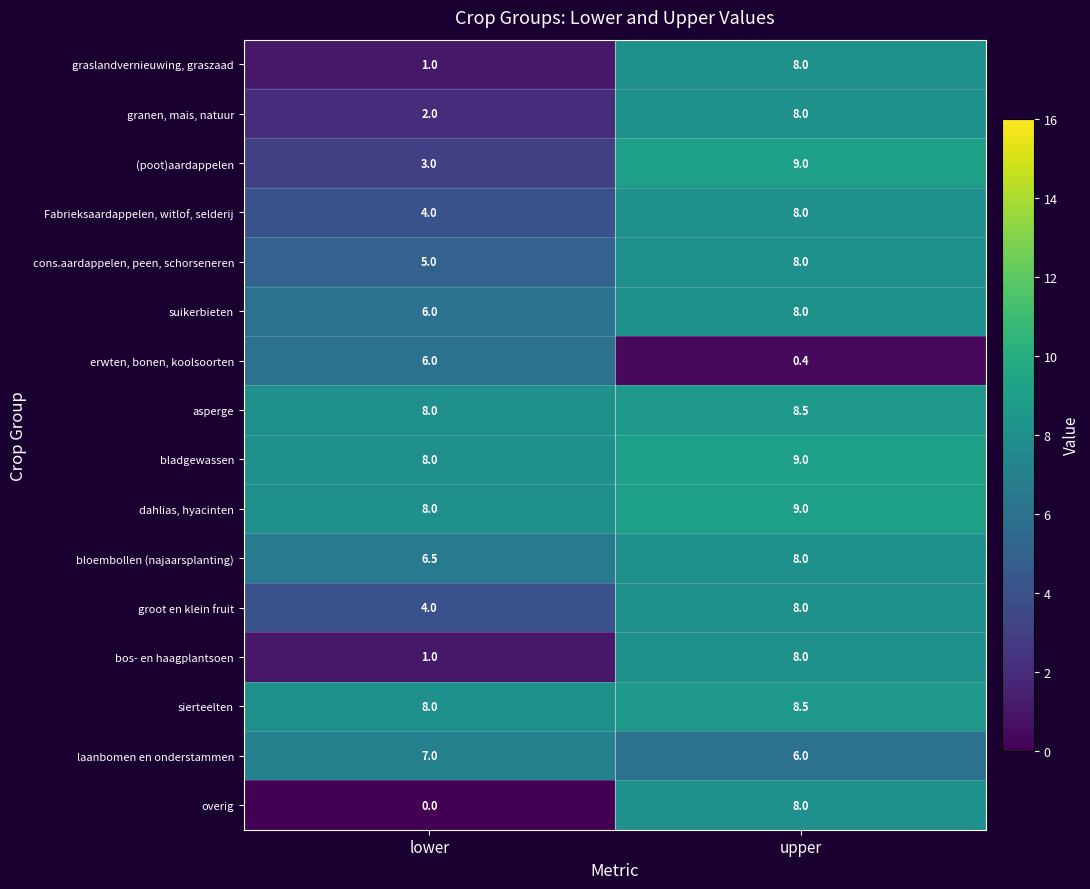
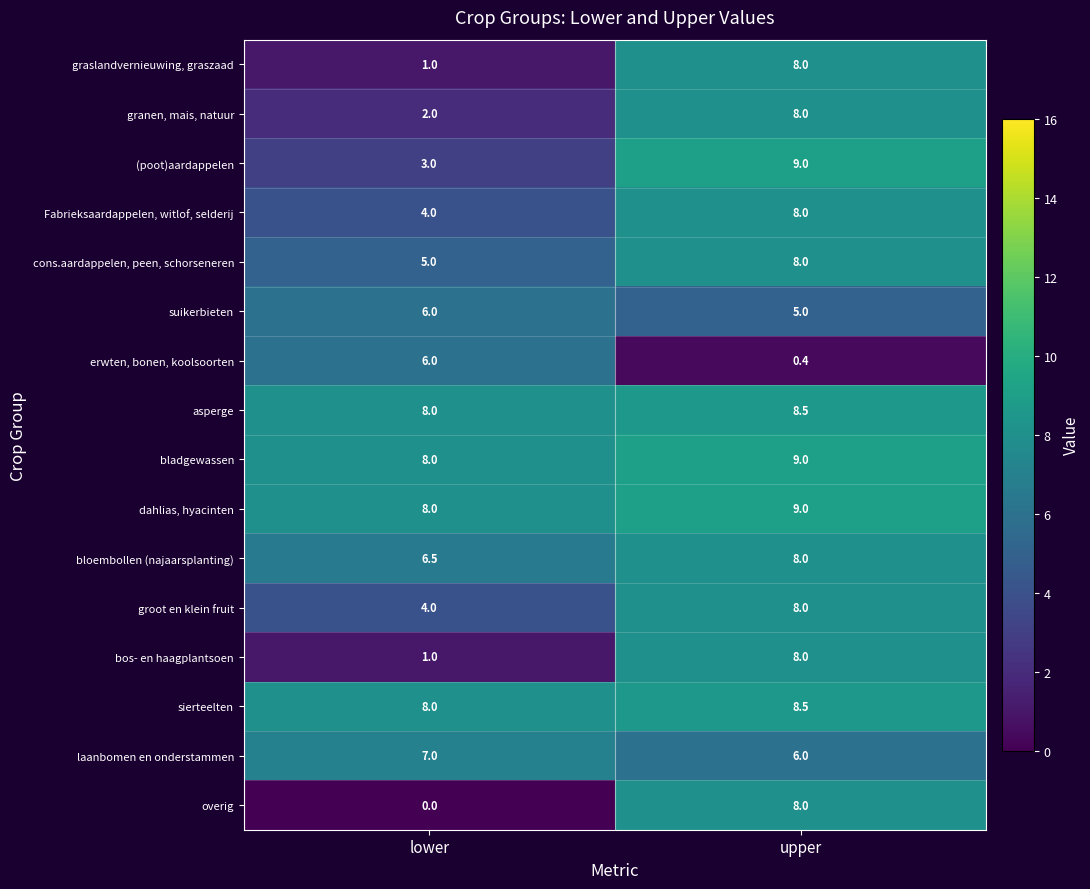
suikerbieten, upper: 8.0 -> 5.0
